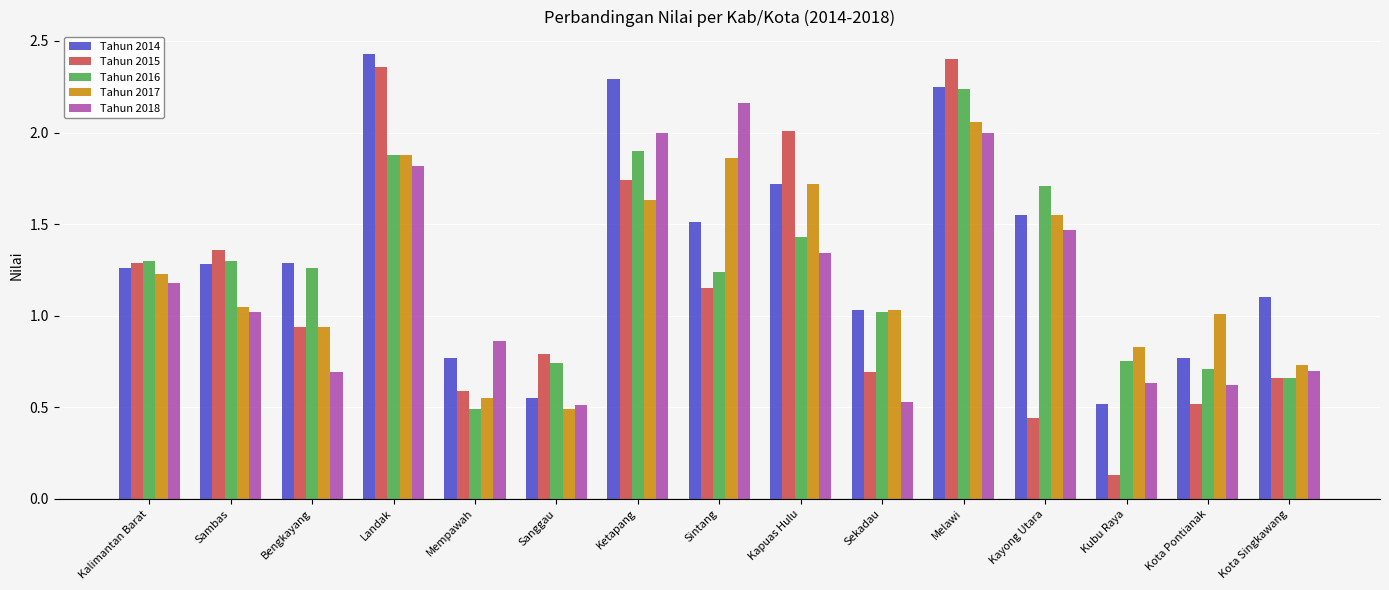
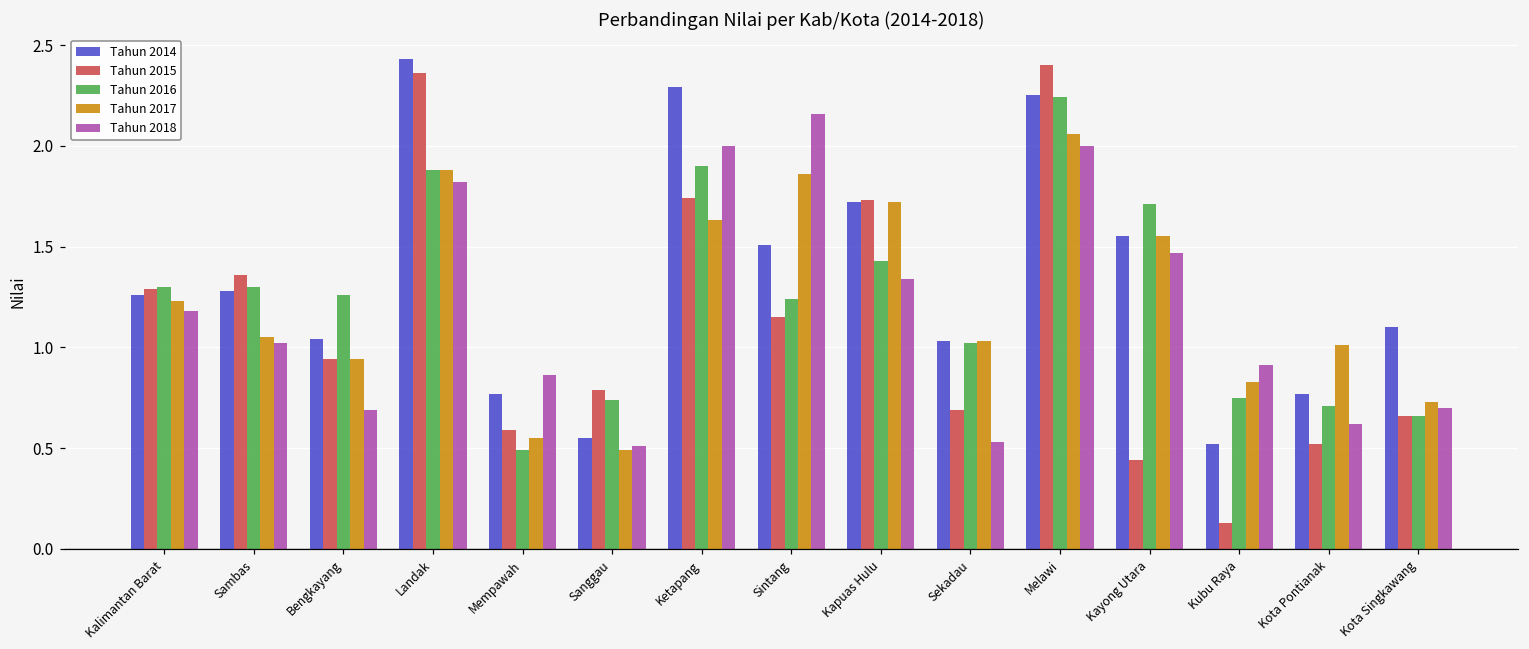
Tahun 2014, Bengkayang: 1.29 -> 1.04
Tahun 2015, Kapuas Hulu: 2.01 -> 1.73
Tahun 2018, Kubu Raya: 0.63 -> 0.91
